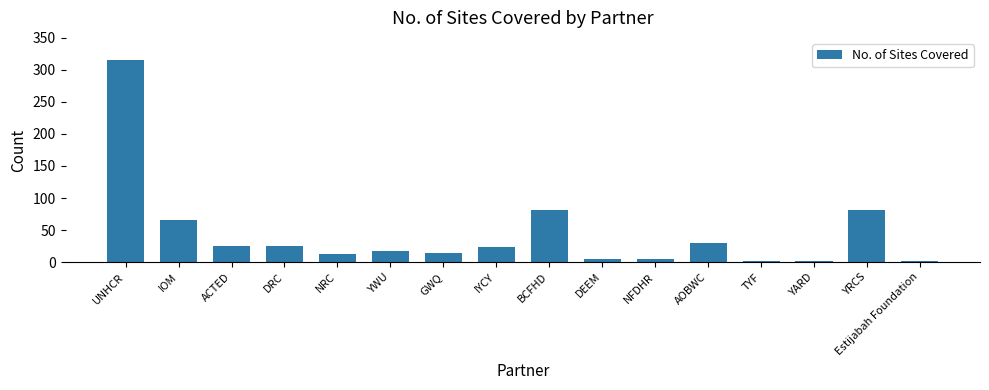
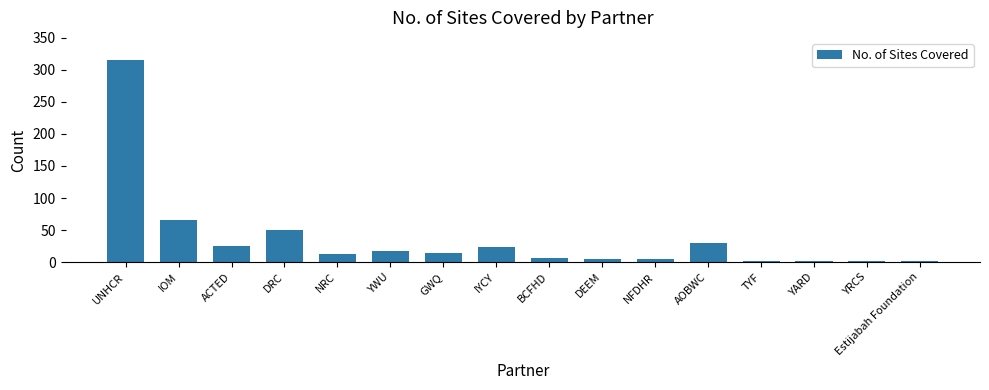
DRC: 30 -> 50
BCFHD: 80 -> 10
YRCS: 80 -> 0
